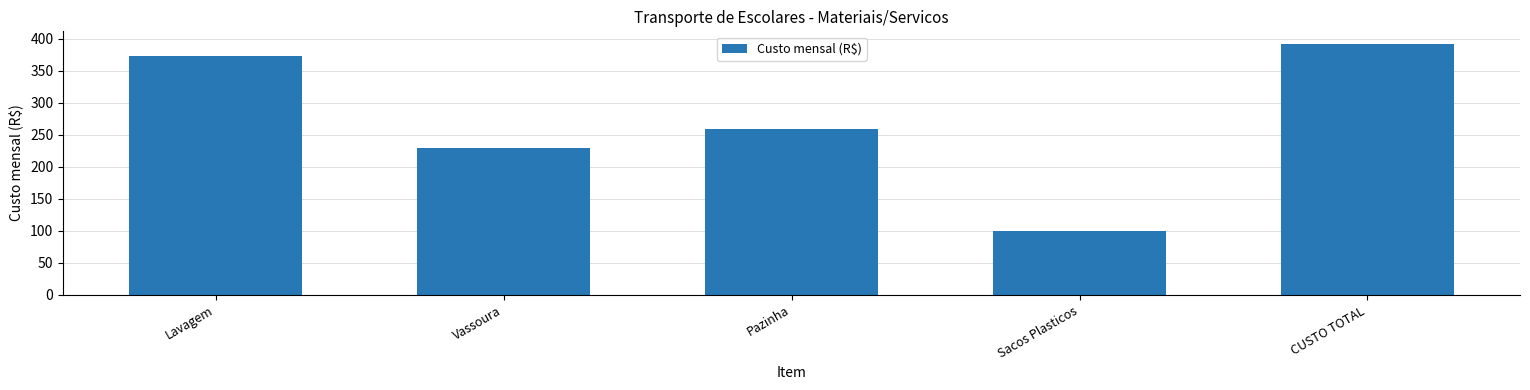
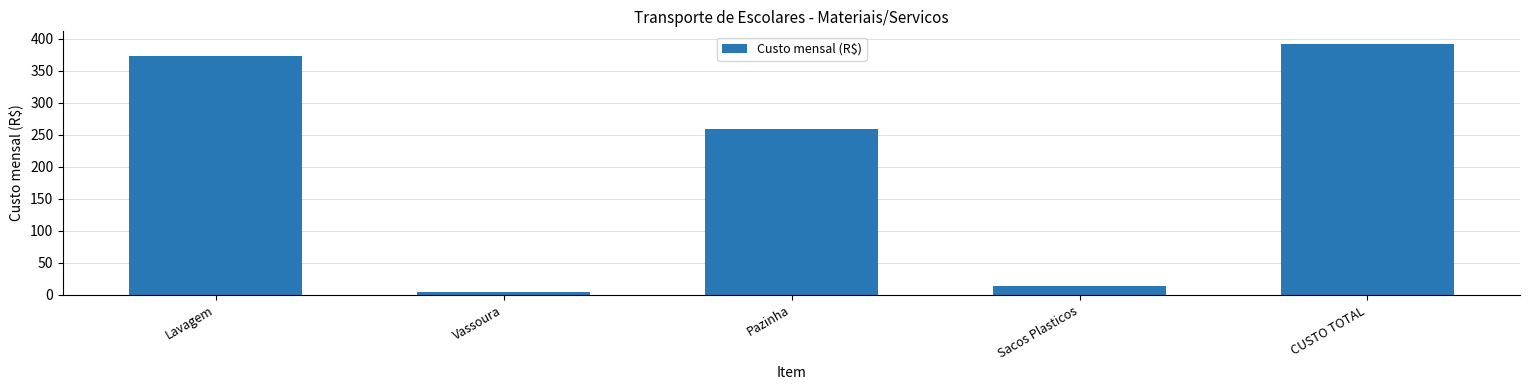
Vassoura: 230 -> 0
Sacos Plasticos: 100 -> 10
